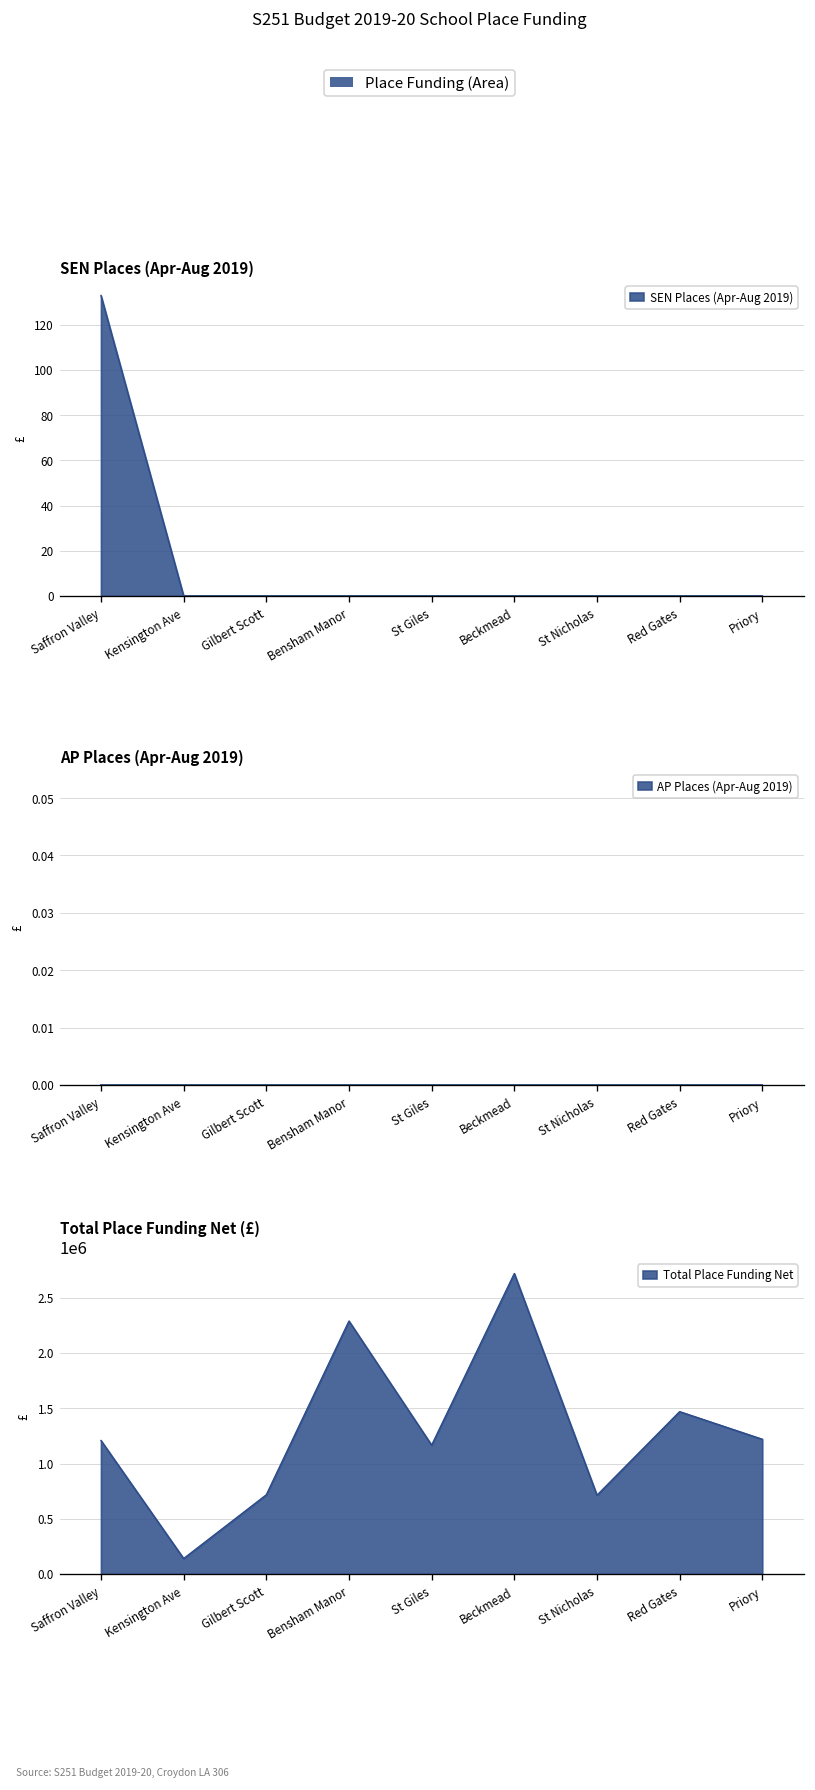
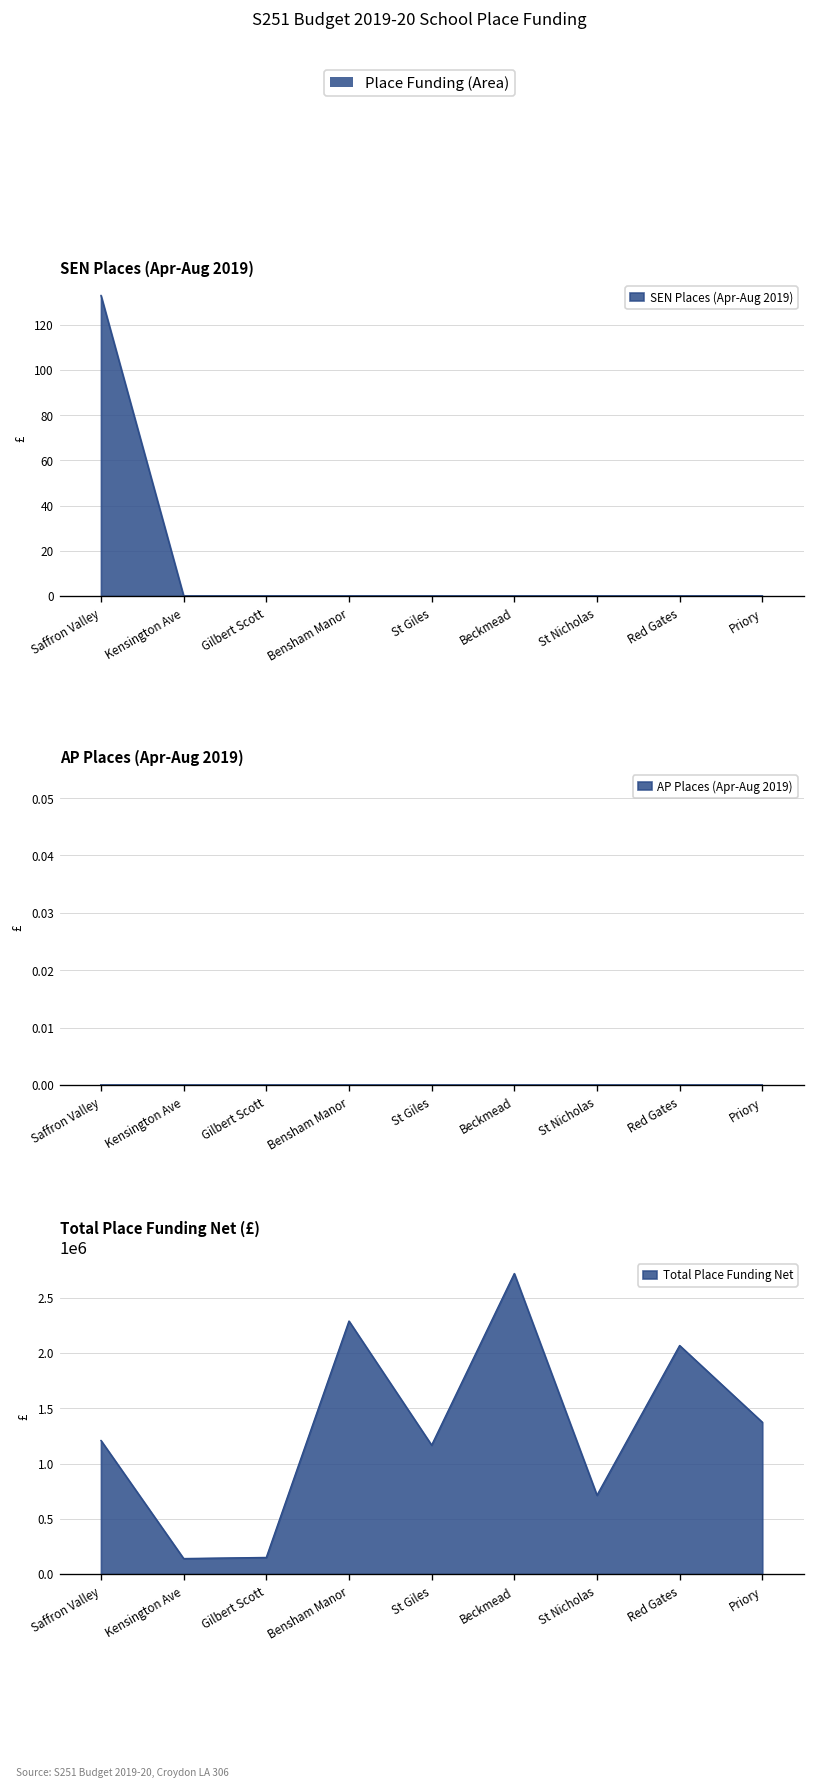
Total Place Funding Net (£), Gilbert Scott: 700000 -> 200000
Total Place Funding Net (£), Red Gates: 1500000 -> 2100000
Total Place Funding Net (£), Priory: 1200000 -> 1400000
